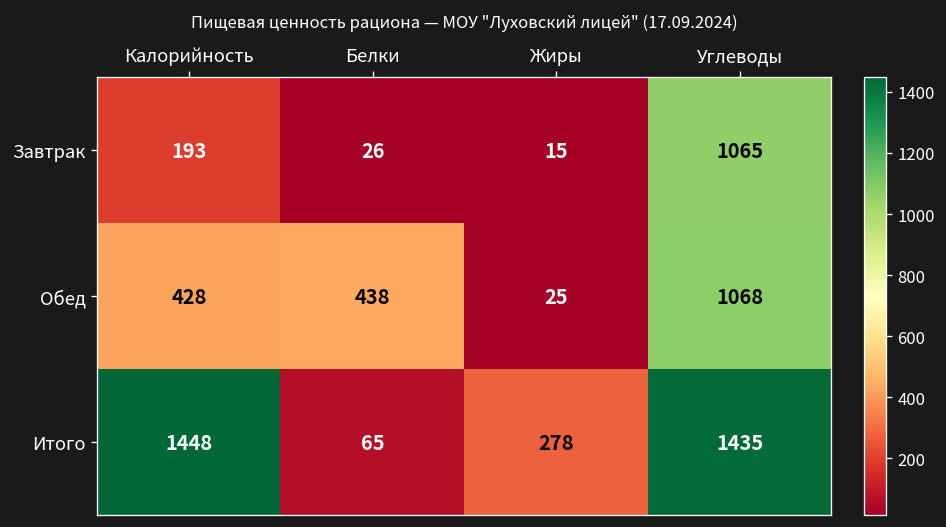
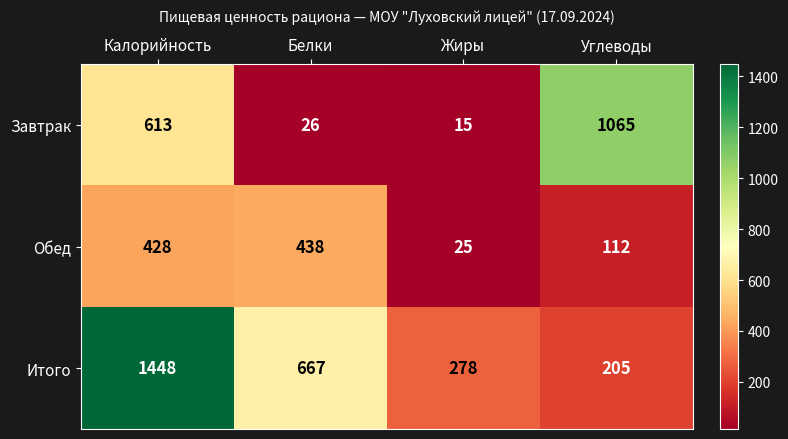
Завтрак, Калорийность: 193 -> 613
Обед, Углеводы: 1068 -> 112
Итого, Белки: 65 -> 667
Итого, Углеводы: 1435 -> 205
